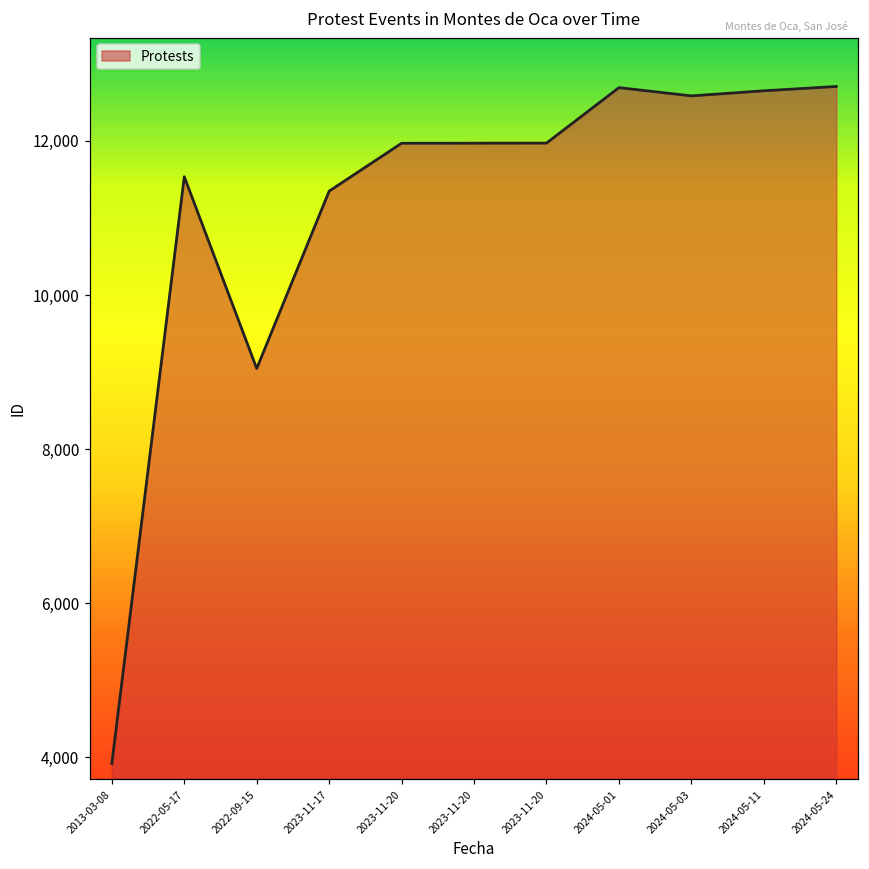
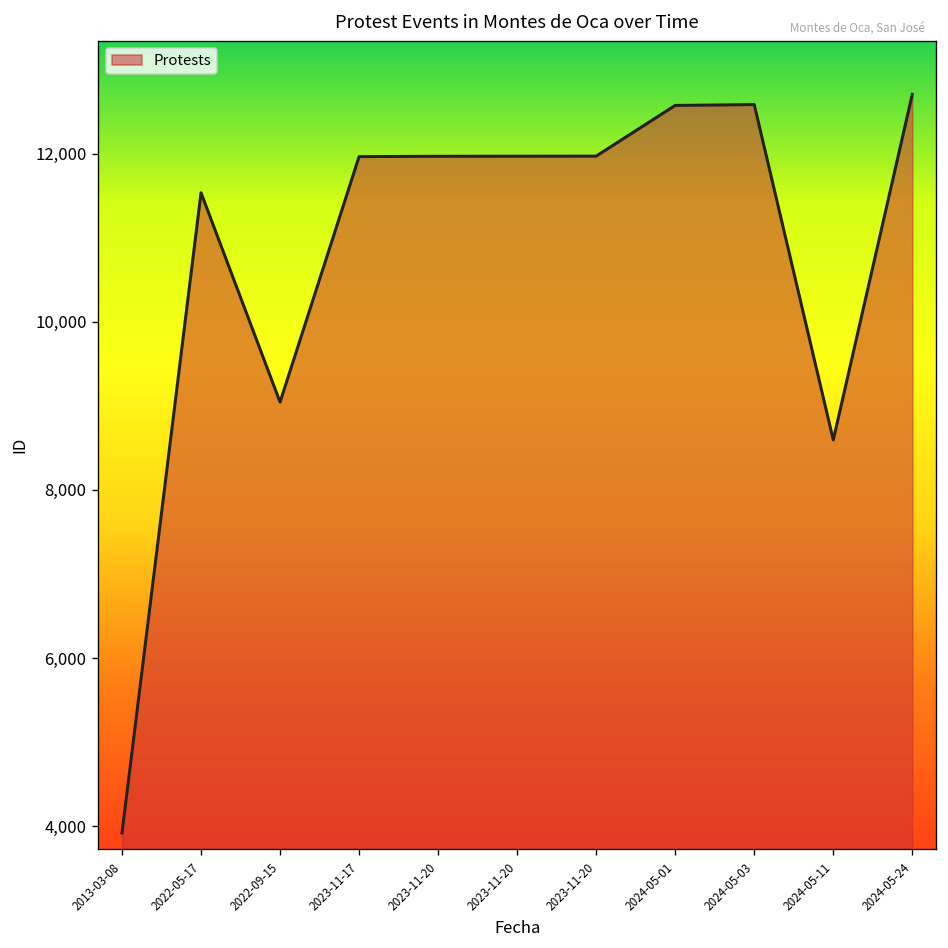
2023-11-17: 11,300 -> 12,000
2024-05-01: 12,700 -> 12,600
2024-05-11: 12,700 -> 8,600
